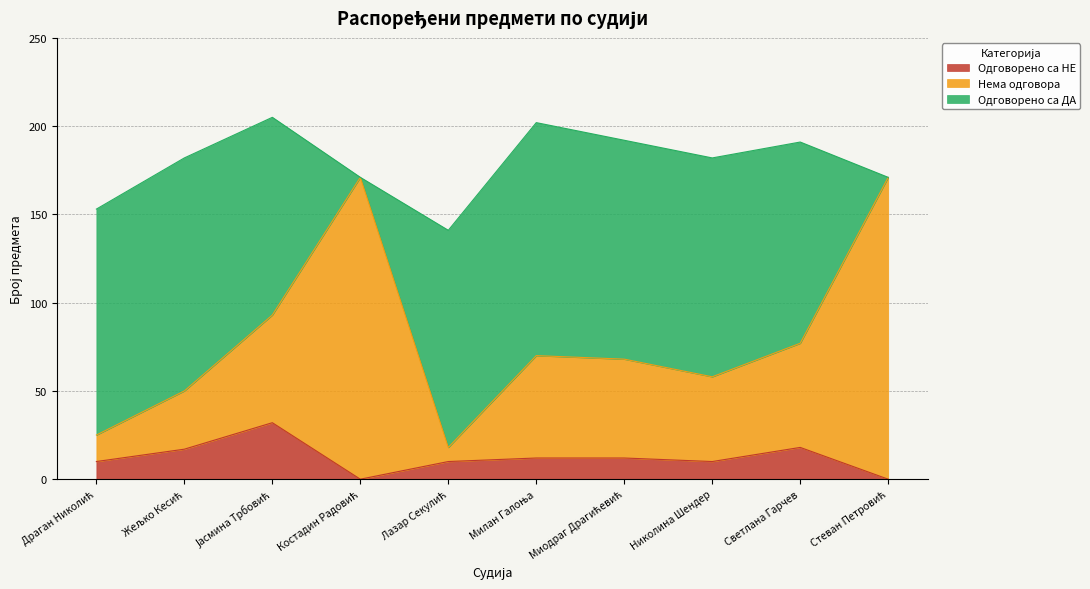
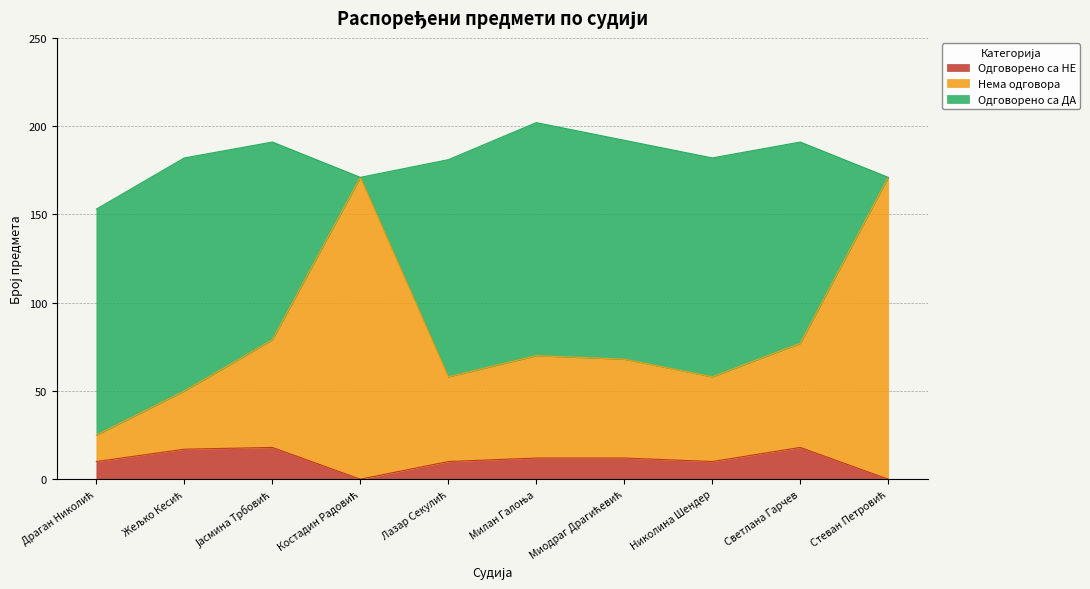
Одговорено са НЕ, Јасмина Трбовић: 32 -> 18
Нема одговора, Лазар Секулић: 8 -> 48
